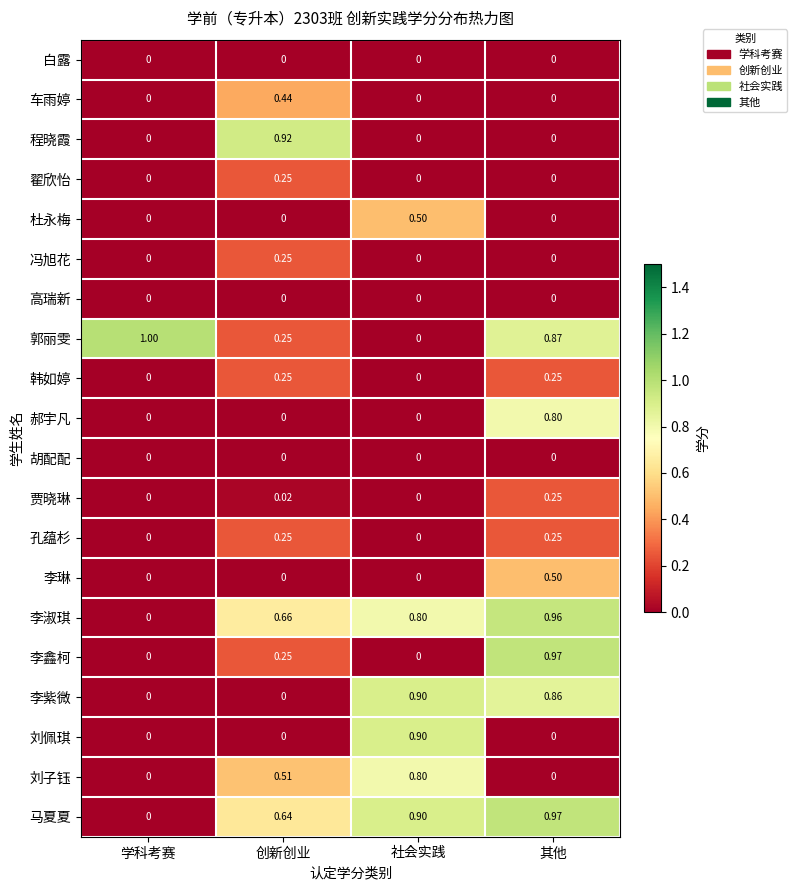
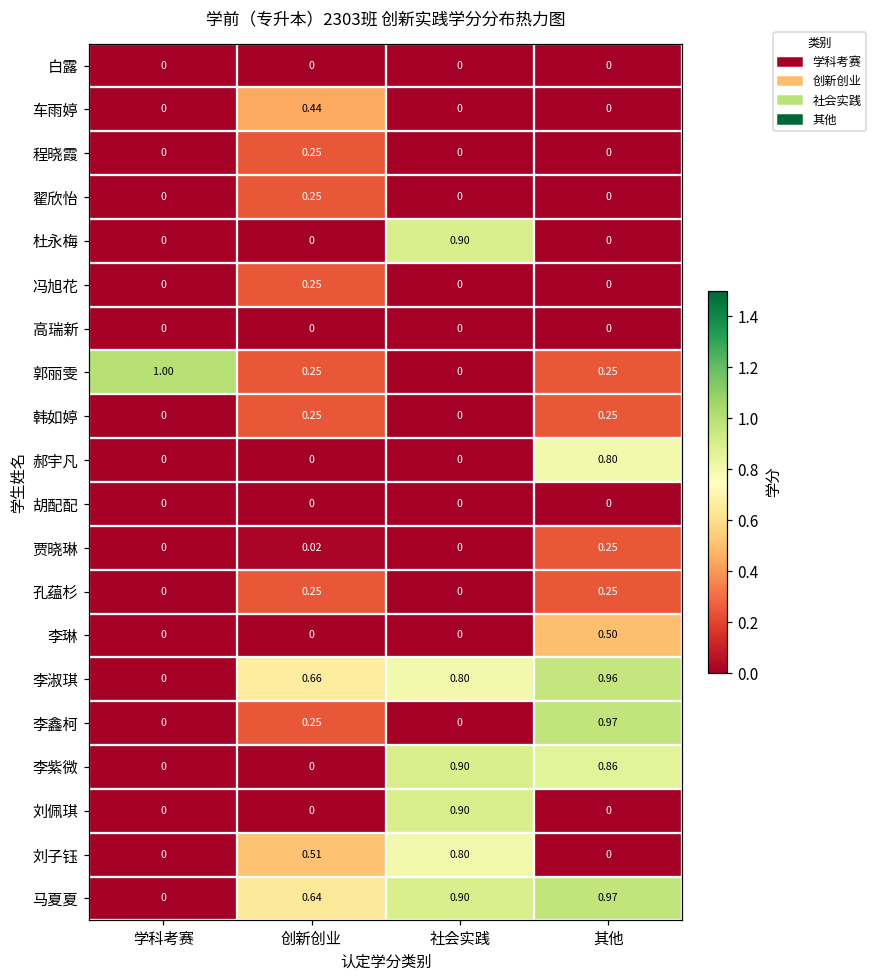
程晓霞, 创新创业: 0.92 -> 0.25
杜永梅, 社会实践: 0.50 -> 0.90
郭丽雯, 其他: 0.87 -> 0.25
